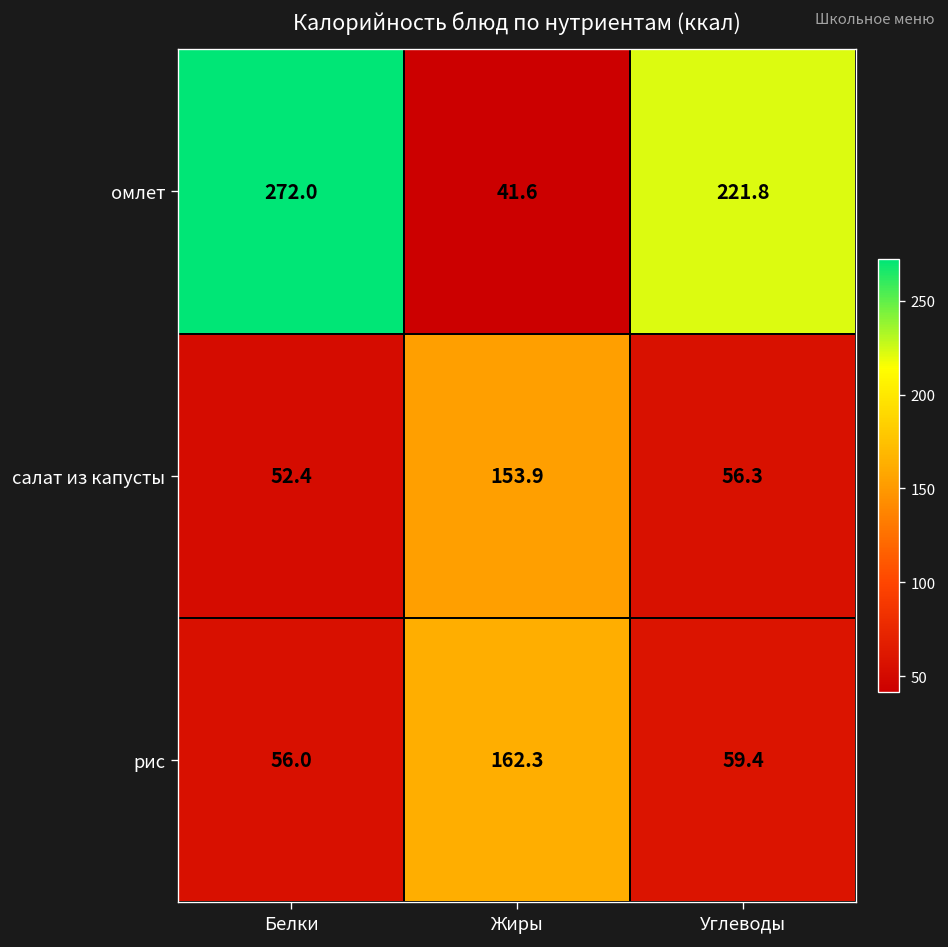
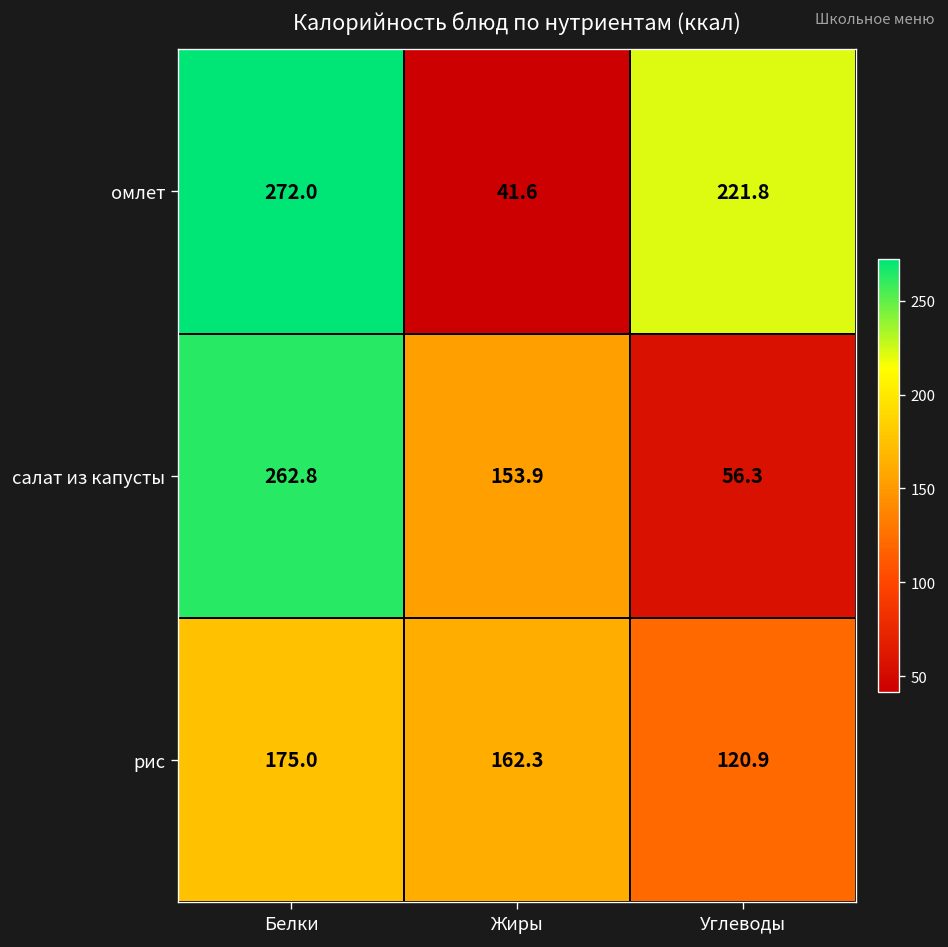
салат из капусты, Белки: 52.4 -> 262.8
рис, Белки: 56.0 -> 175.0
рис, Углеводы: 59.4 -> 120.9
